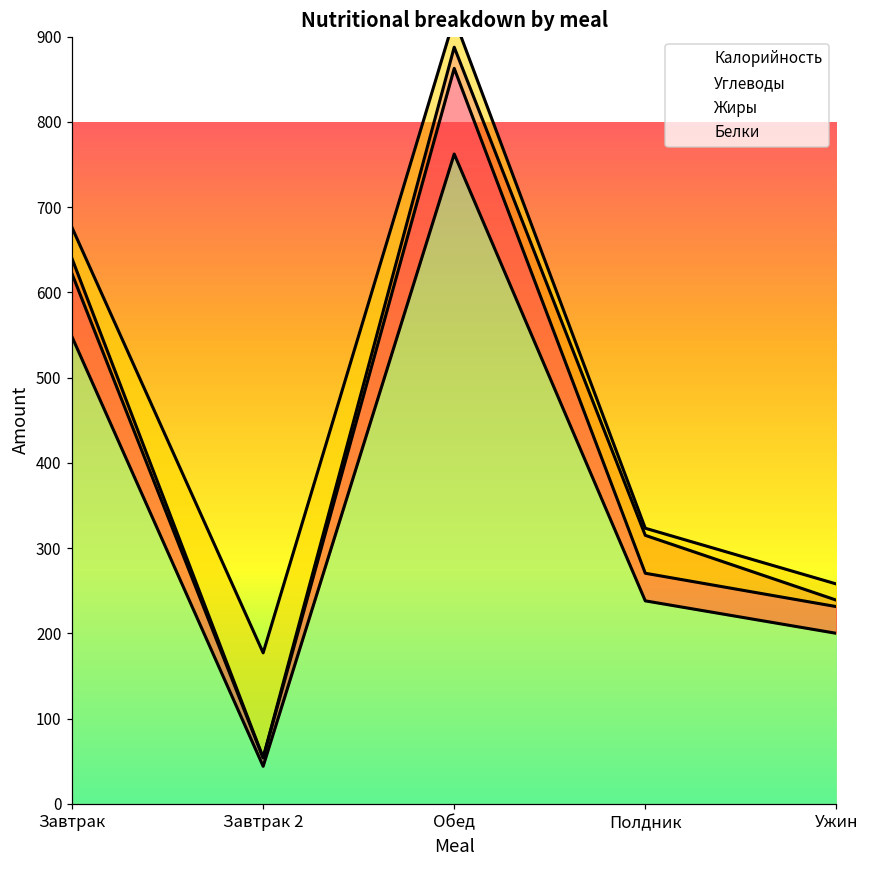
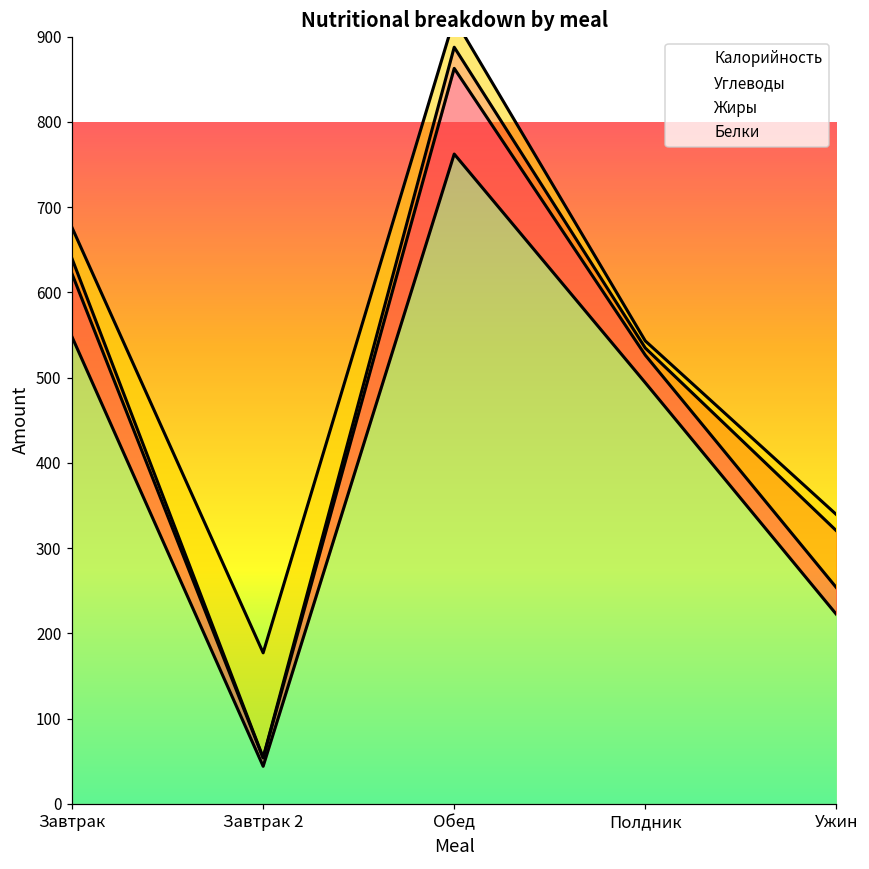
Калорийность, Полдник: 240 -> 490
Жиры, Полдник: 40 -> 10
Калорийность, Ужин: 200 -> 220
Жиры, Ужин: 10 -> 70
